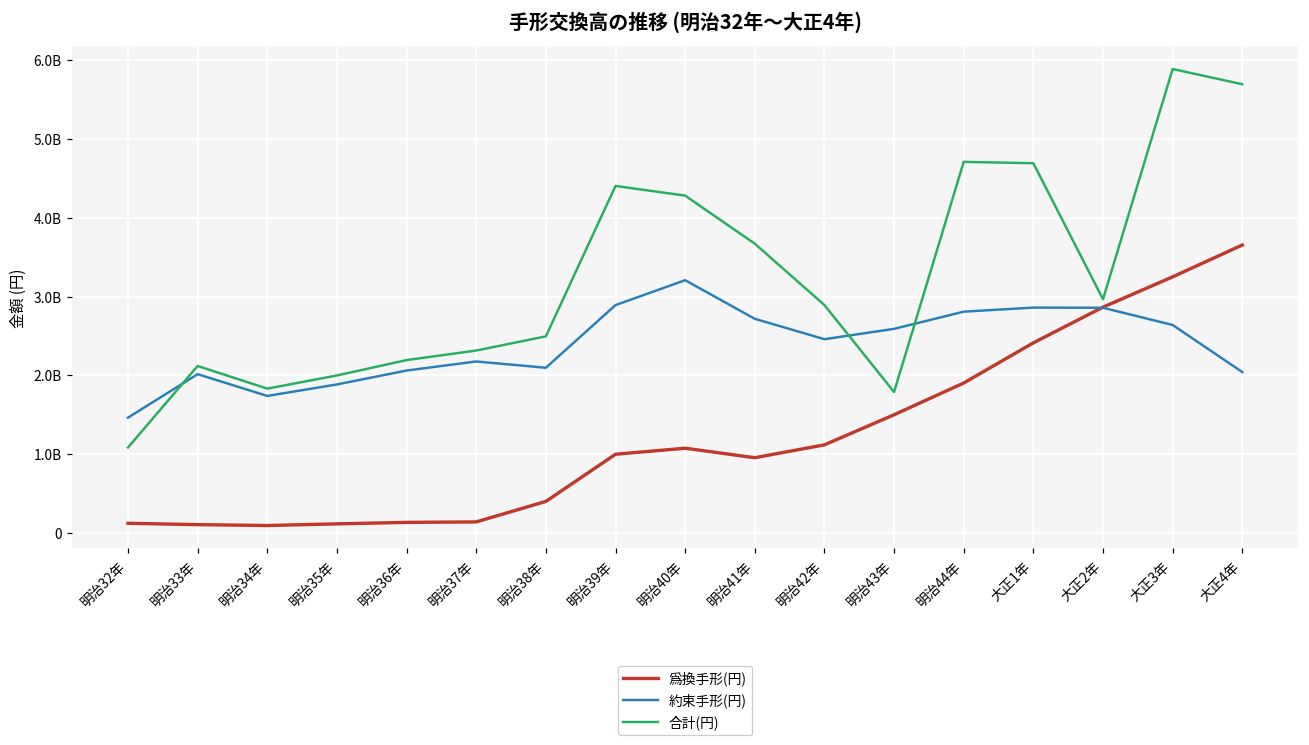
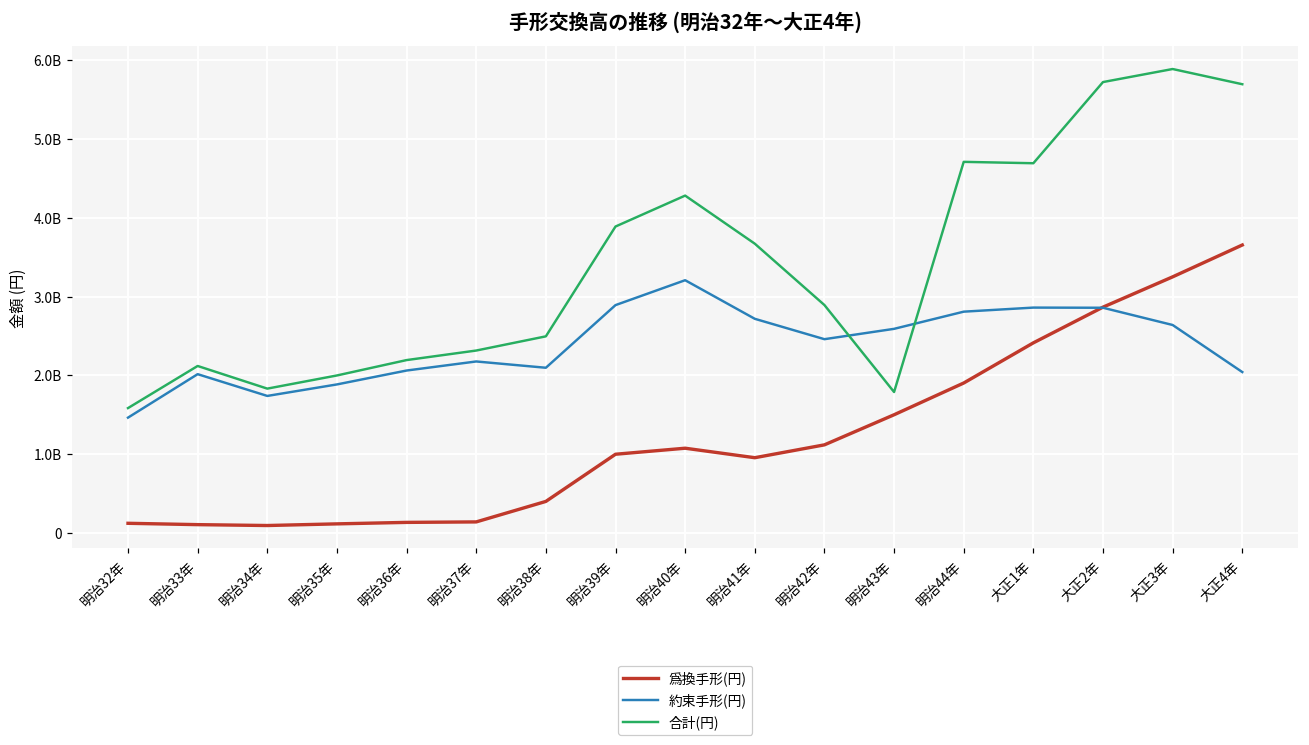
合計(円), 明治32年: 1100000000 -> 1600000000
合計(円), 明治39年: 4400000000 -> 3900000000
合計(円), 大正2年: 3000000000 -> 5700000000
